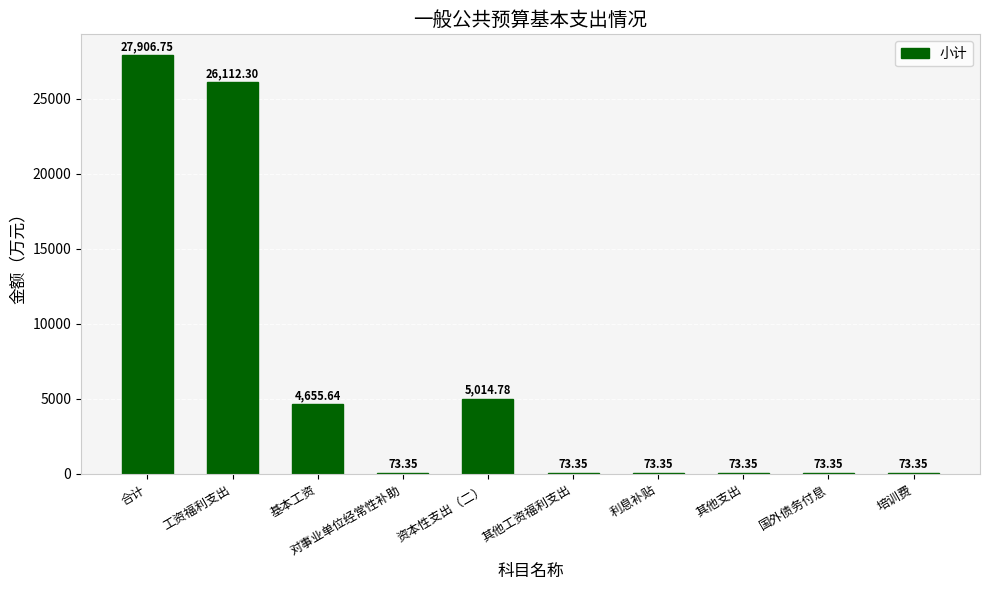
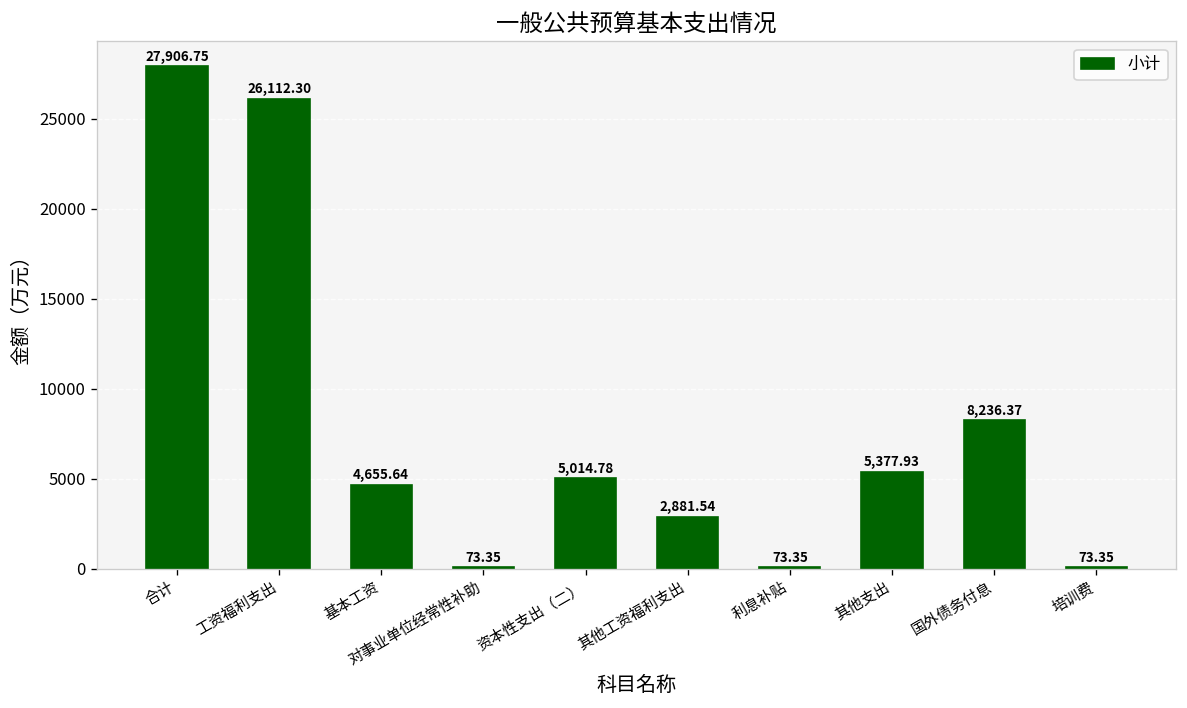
其他工资福利支出: 73.35 -> 2,881.54
其他支出: 73.35 -> 5,377.93
国外债务付息: 73.35 -> 8,236.37
